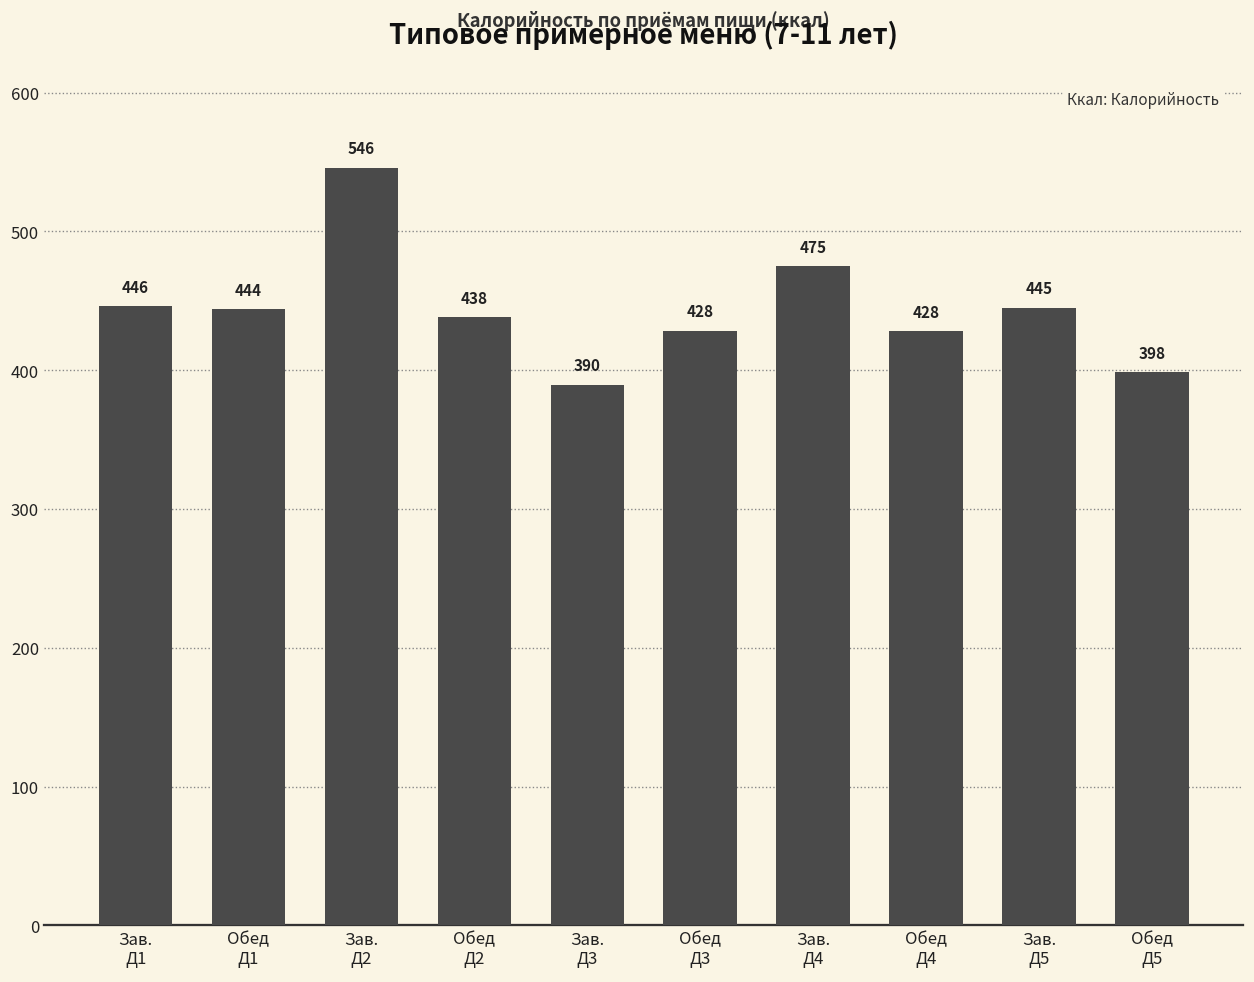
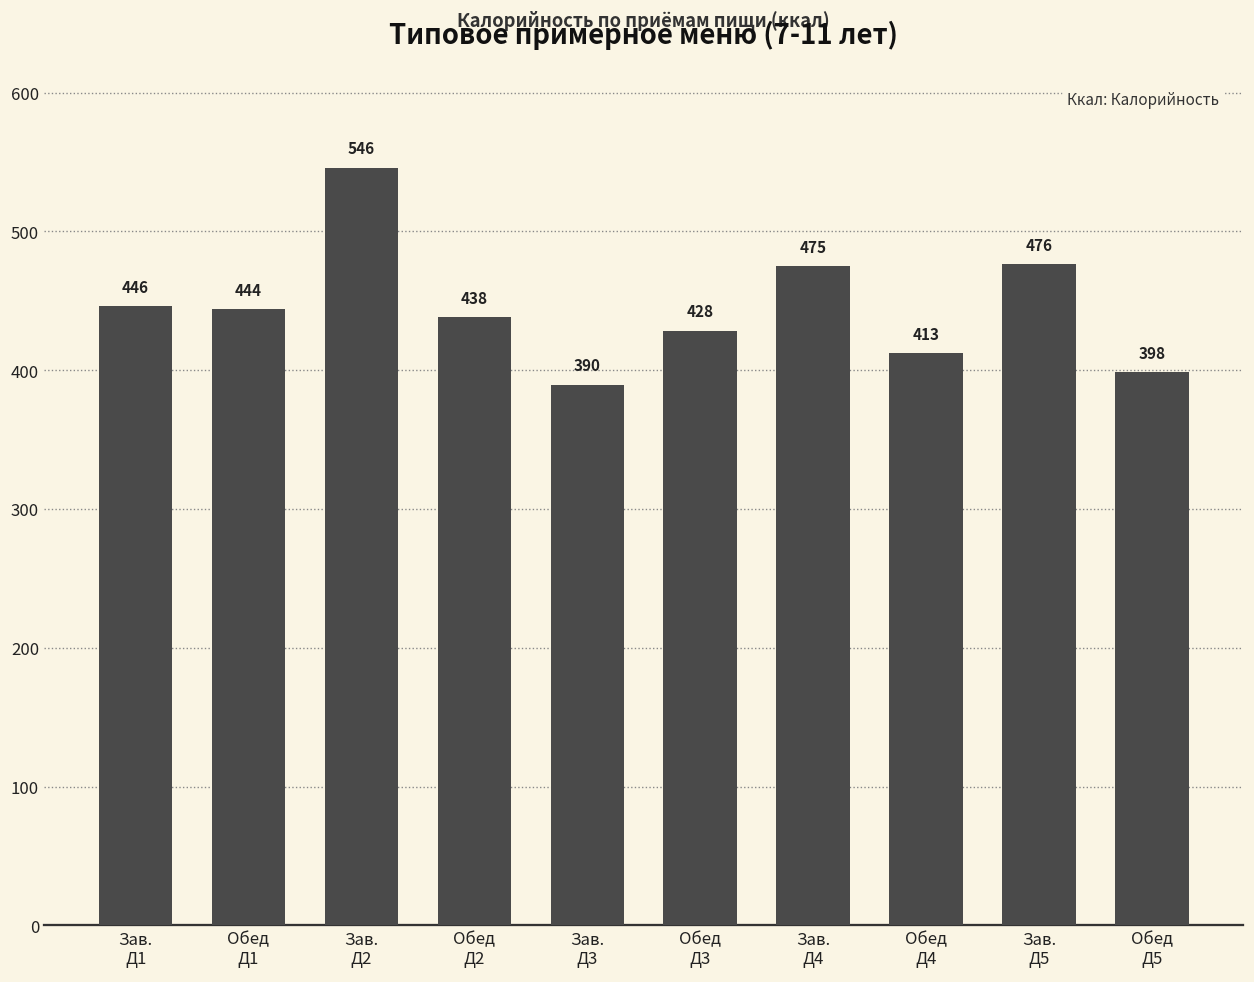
Обед Д4: 428 -> 413
Зав. Д5: 445 -> 476
